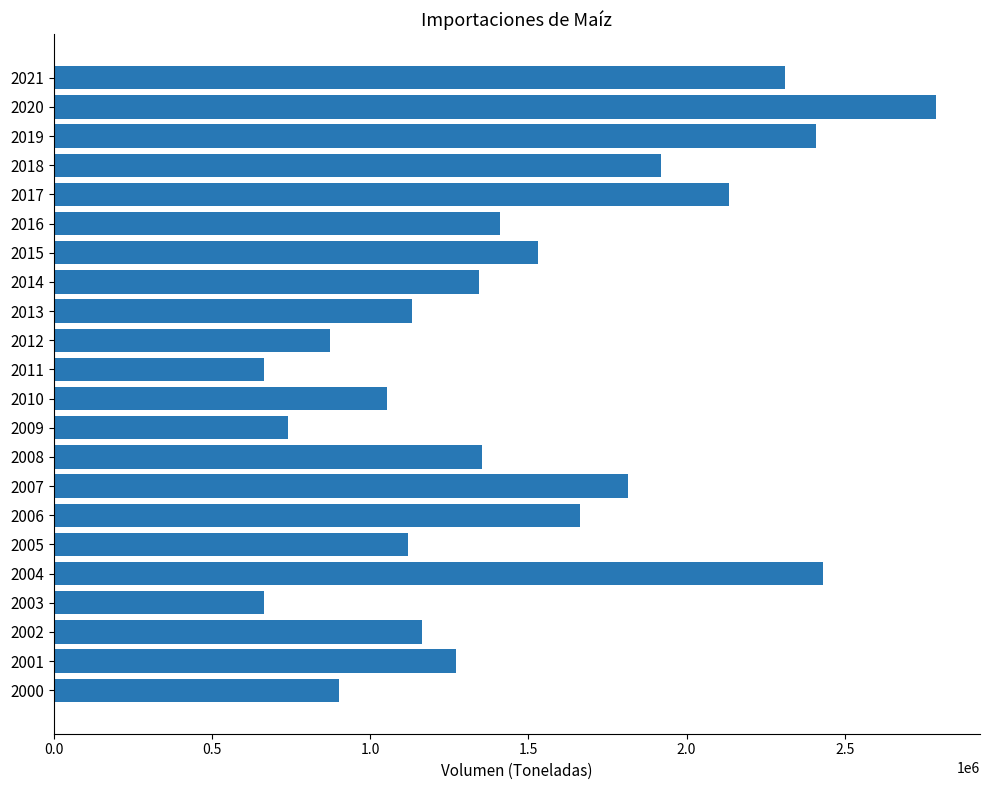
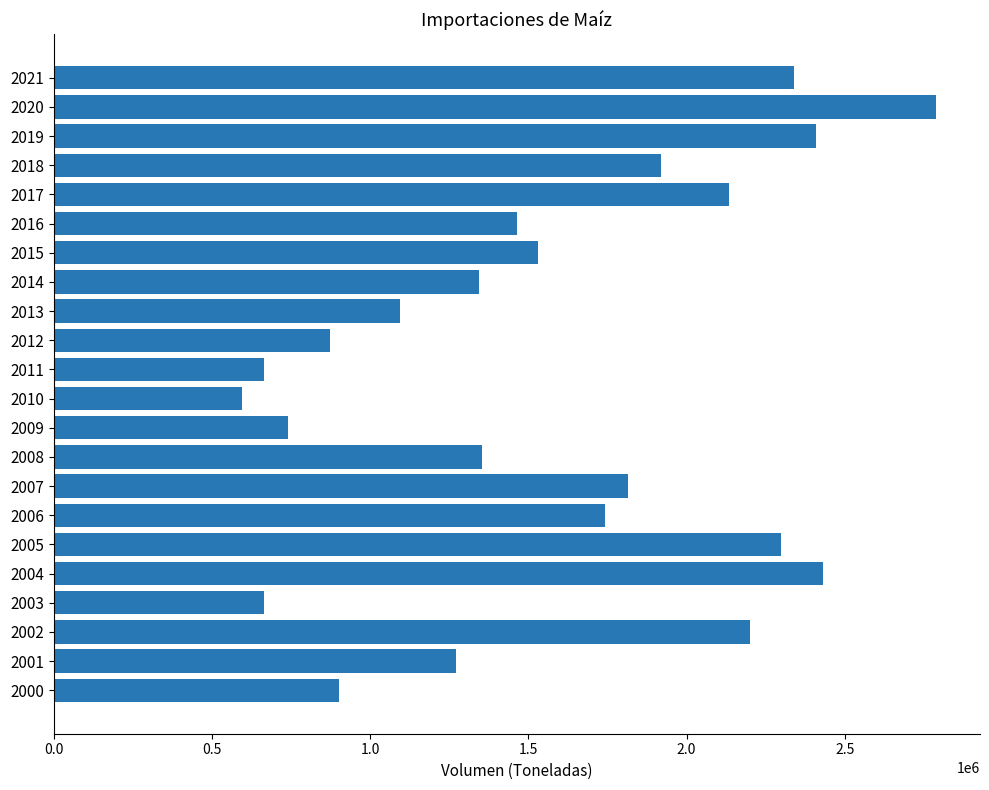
2021: 2310000 -> 2340000
2016: 1410000 -> 1460000
2013: 1130000 -> 1090000
2010: 1050000 -> 600000
2006: 1660000 -> 1740000
2005: 1120000 -> 2300000
2002: 1160000 -> 2200000
